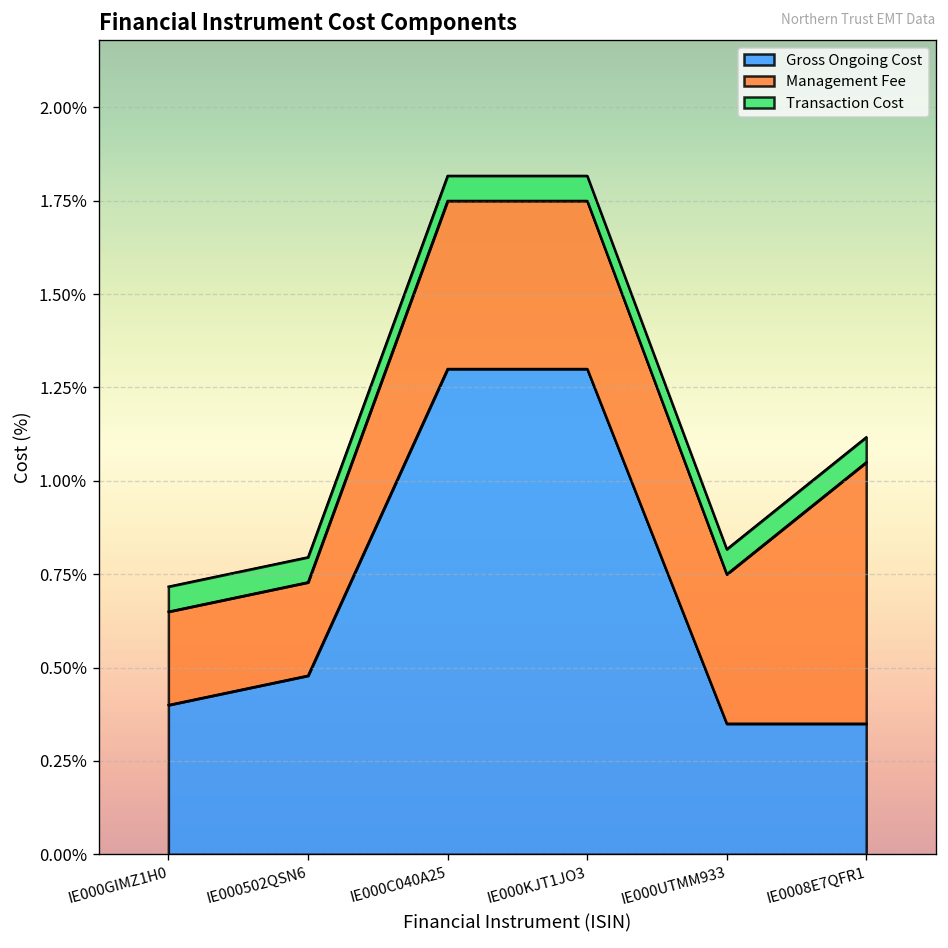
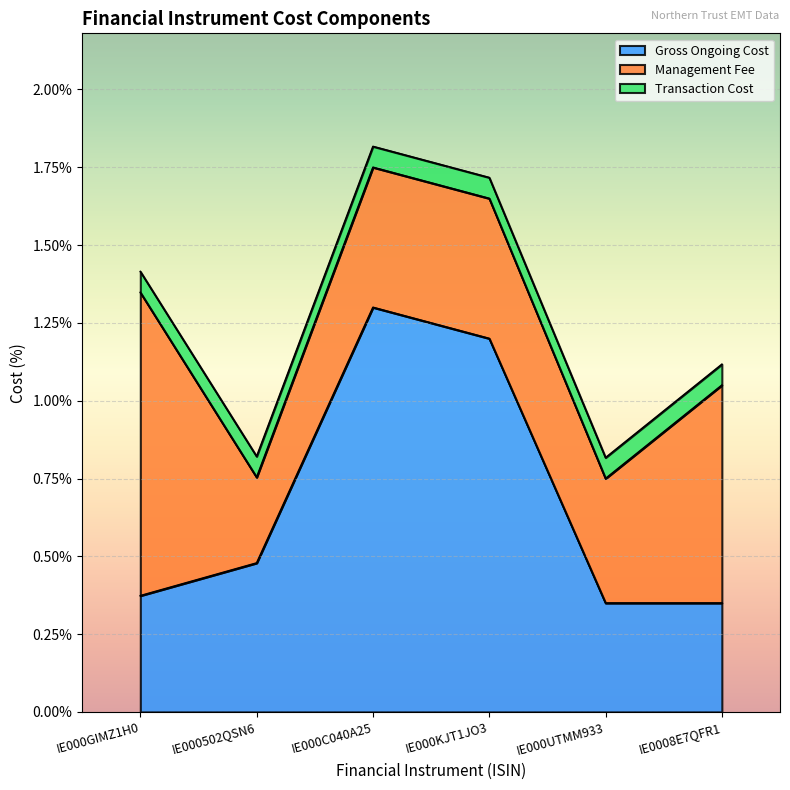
Gross Ongoing Cost, IE000GIMZ1H0: 0.40% -> 0.37%
Management Fee, IE000GIMZ1H0: 0.25% -> 0.97%
Management Fee, IE000502QSN6: 0.25% -> 0.28%
Gross Ongoing Cost, IE000KJT1JO3: 1.30% -> 1.20%
